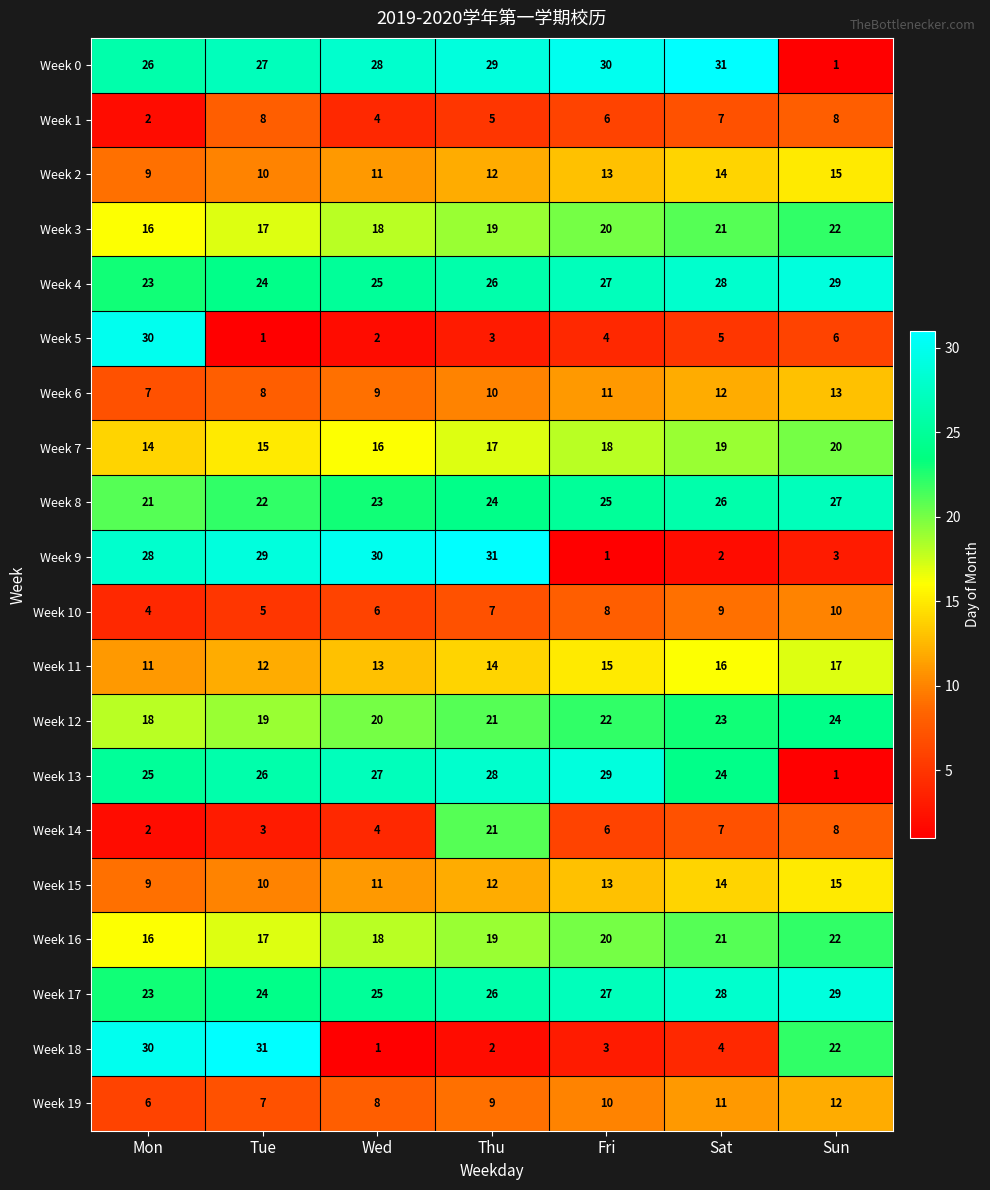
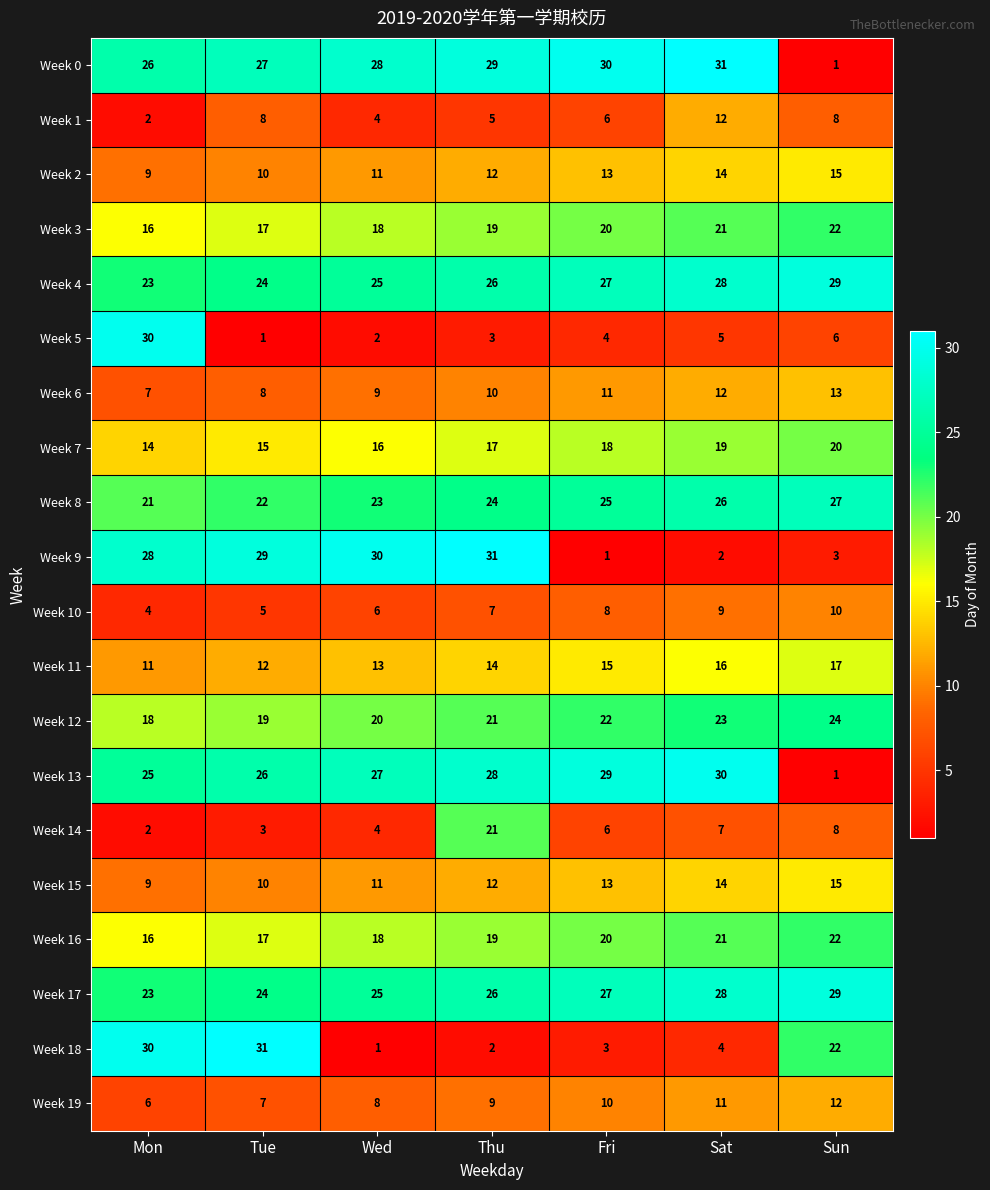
Week 1, Sat: 7 -> 12
Week 13, Sat: 24 -> 30
